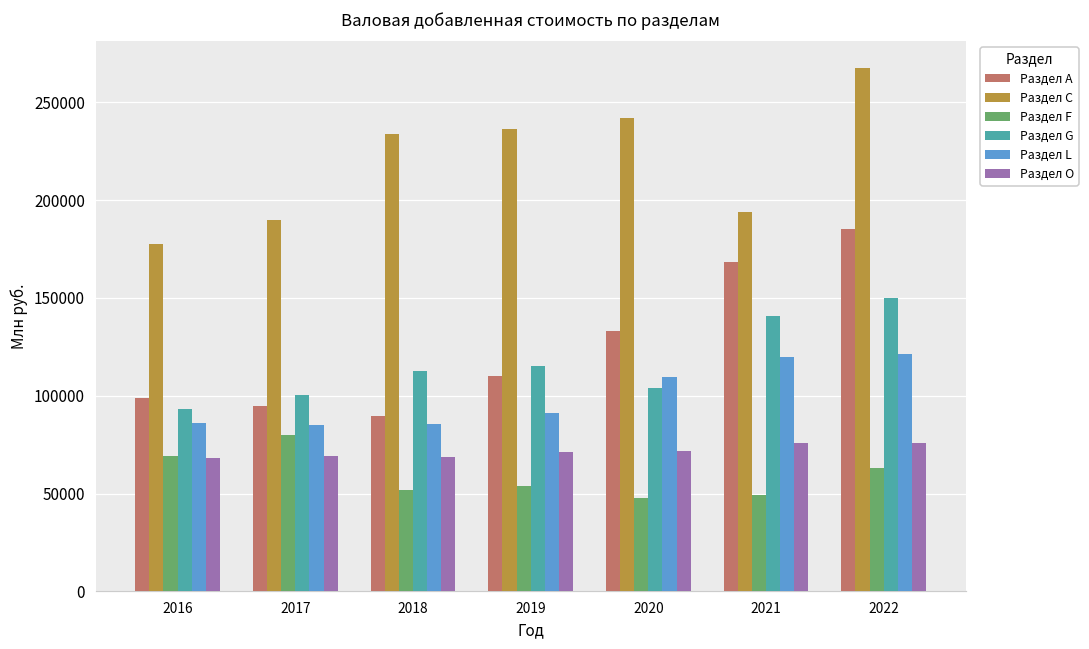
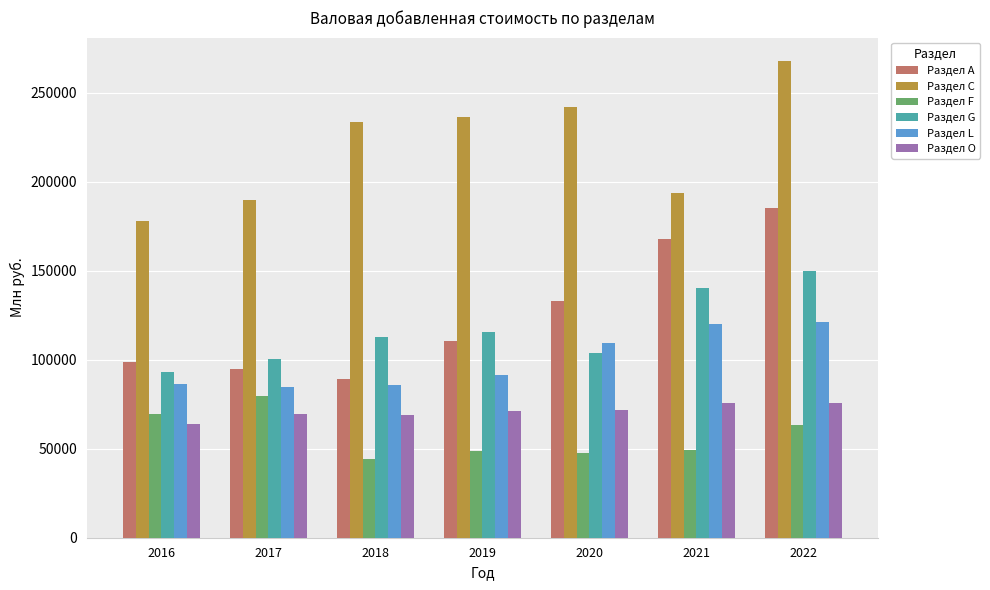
Раздел О, 2016: 68000 -> 64000
Раздел F, 2018: 52000 -> 44000
Раздел F, 2019: 54000 -> 49000
